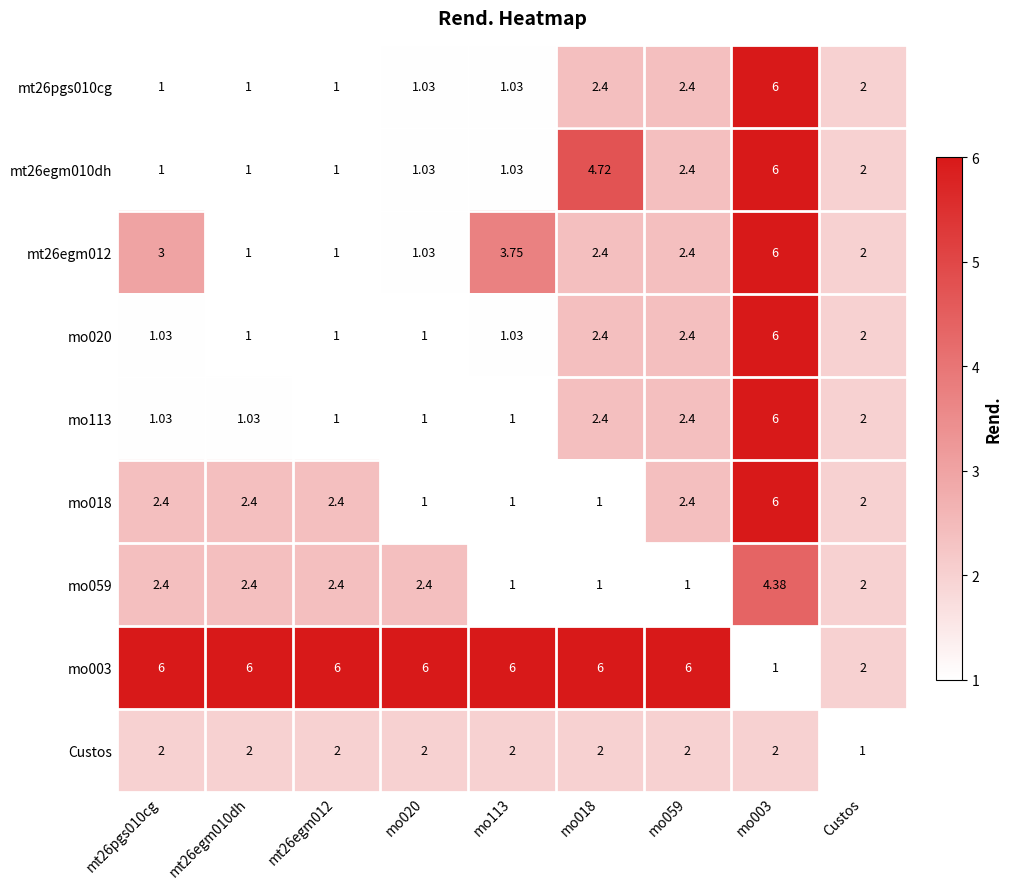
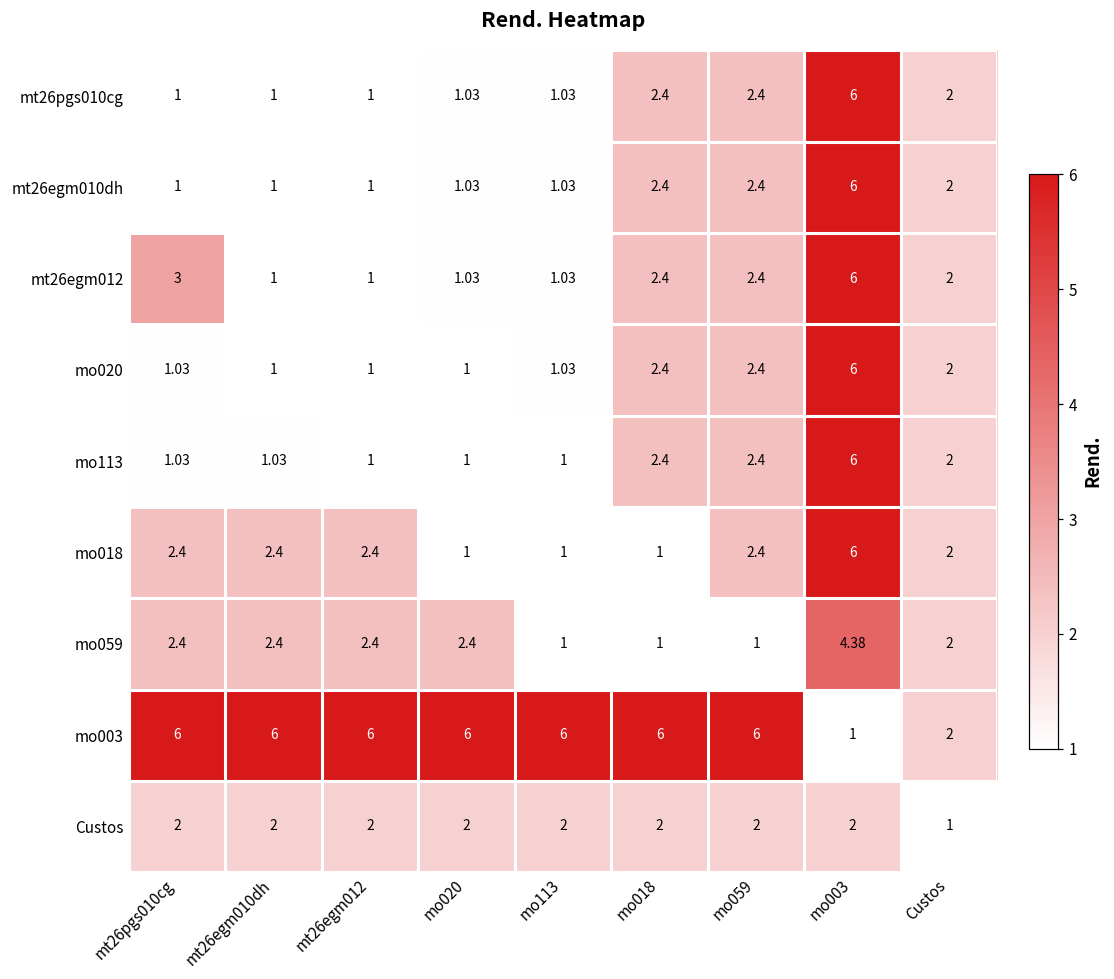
mt26egm010dh, mo018: 4.72 -> 2.4
mt26egm012, mo113: 3.75 -> 1.03
